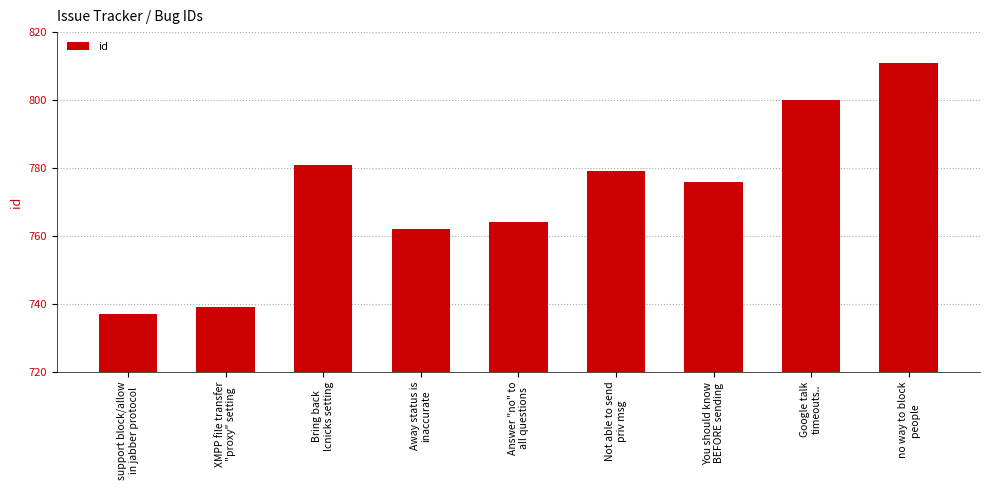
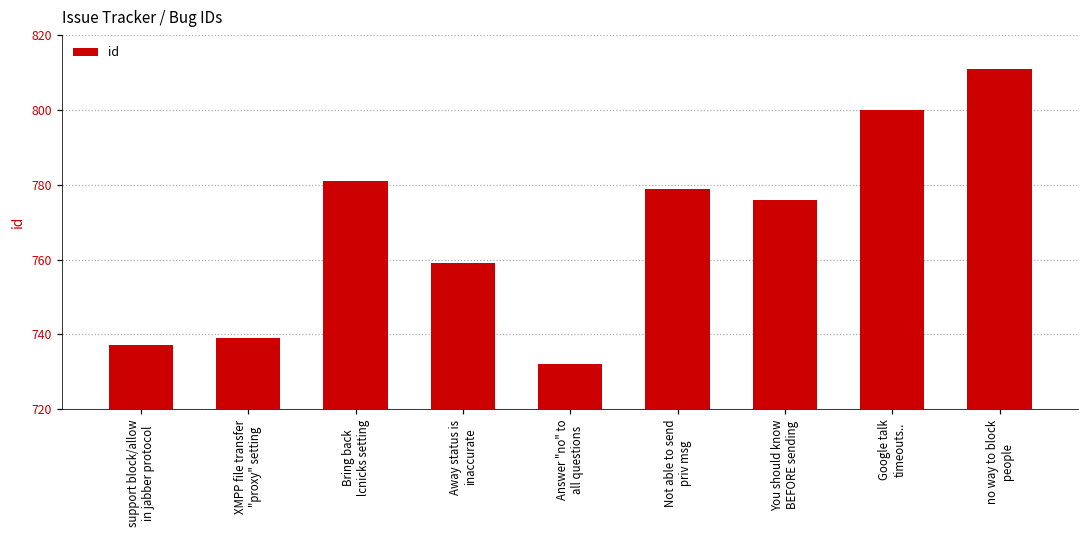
Away status is inaccurate: 762 -> 759
Answer "no" to all questions: 764 -> 732
